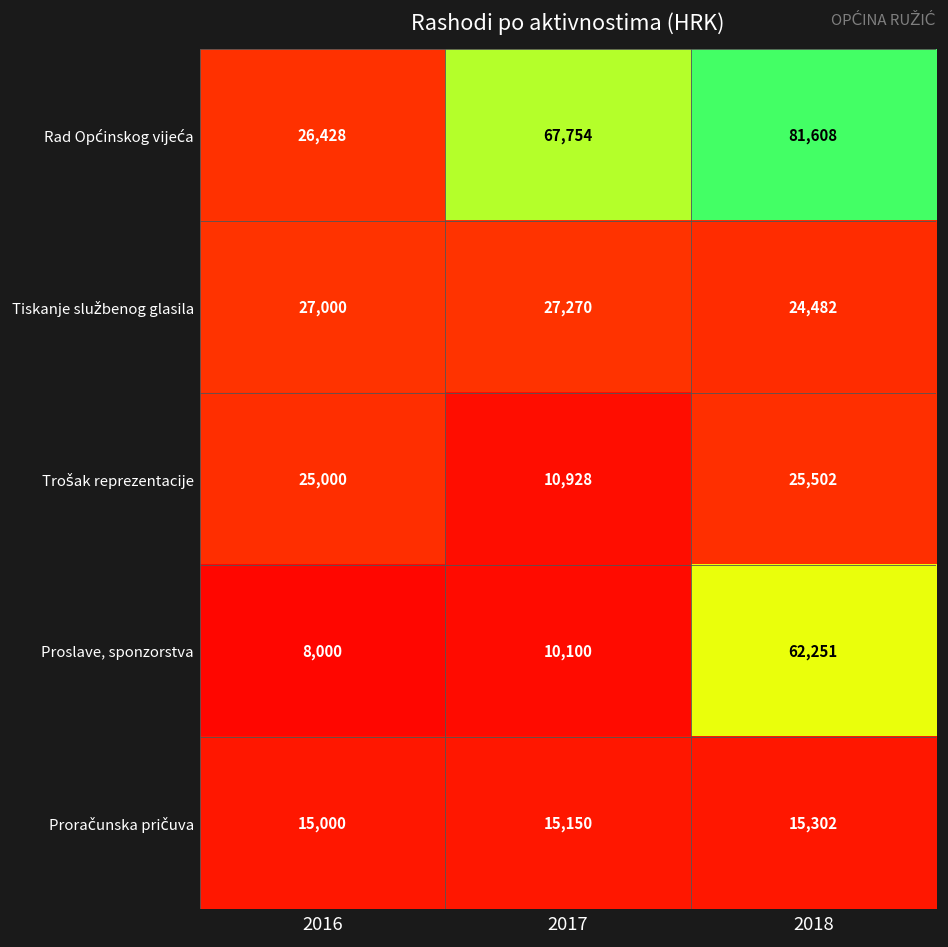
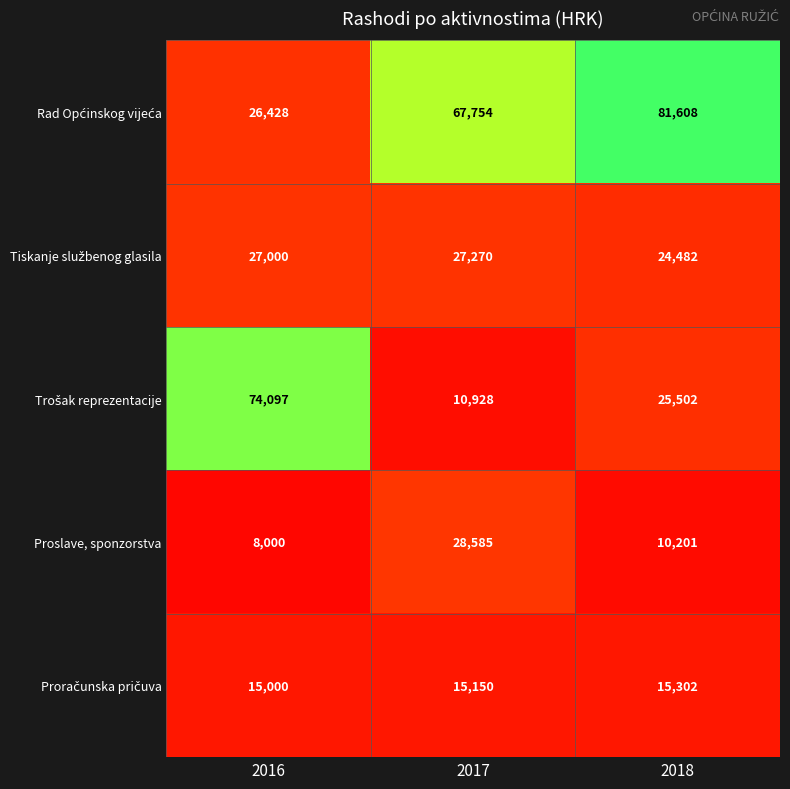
Trošak reprezentacije, 2016: 25,000 -> 74,097
Proslave, sponzorstva, 2017: 10,100 -> 28,585
Proslave, sponzorstva, 2018: 62,251 -> 10,201
